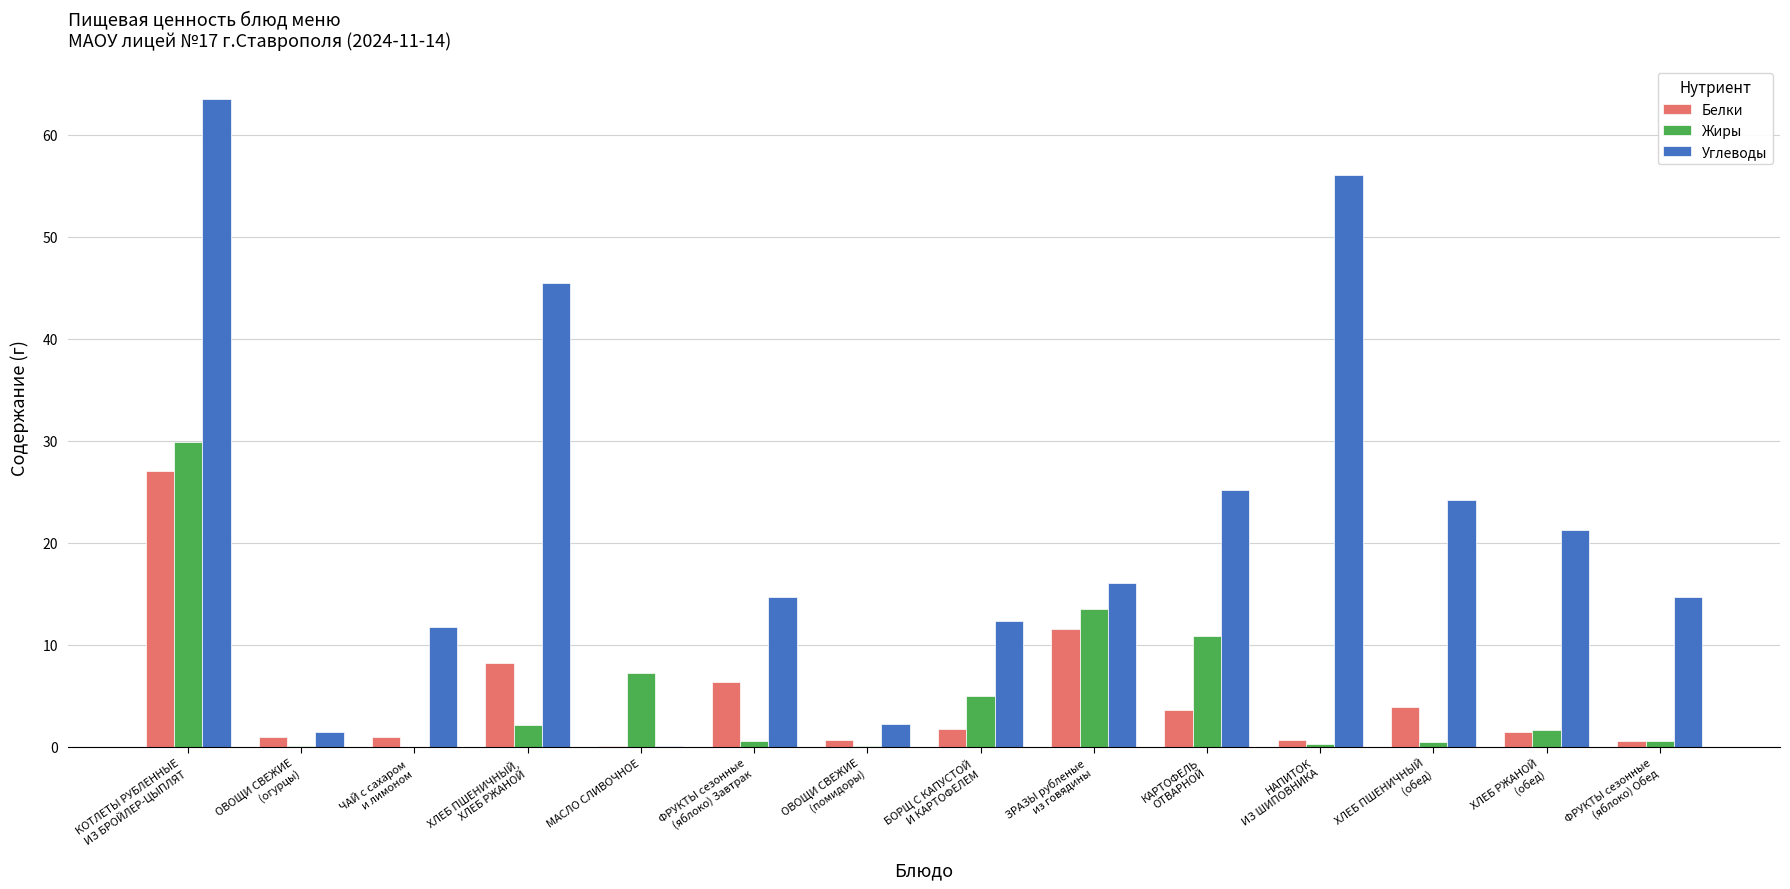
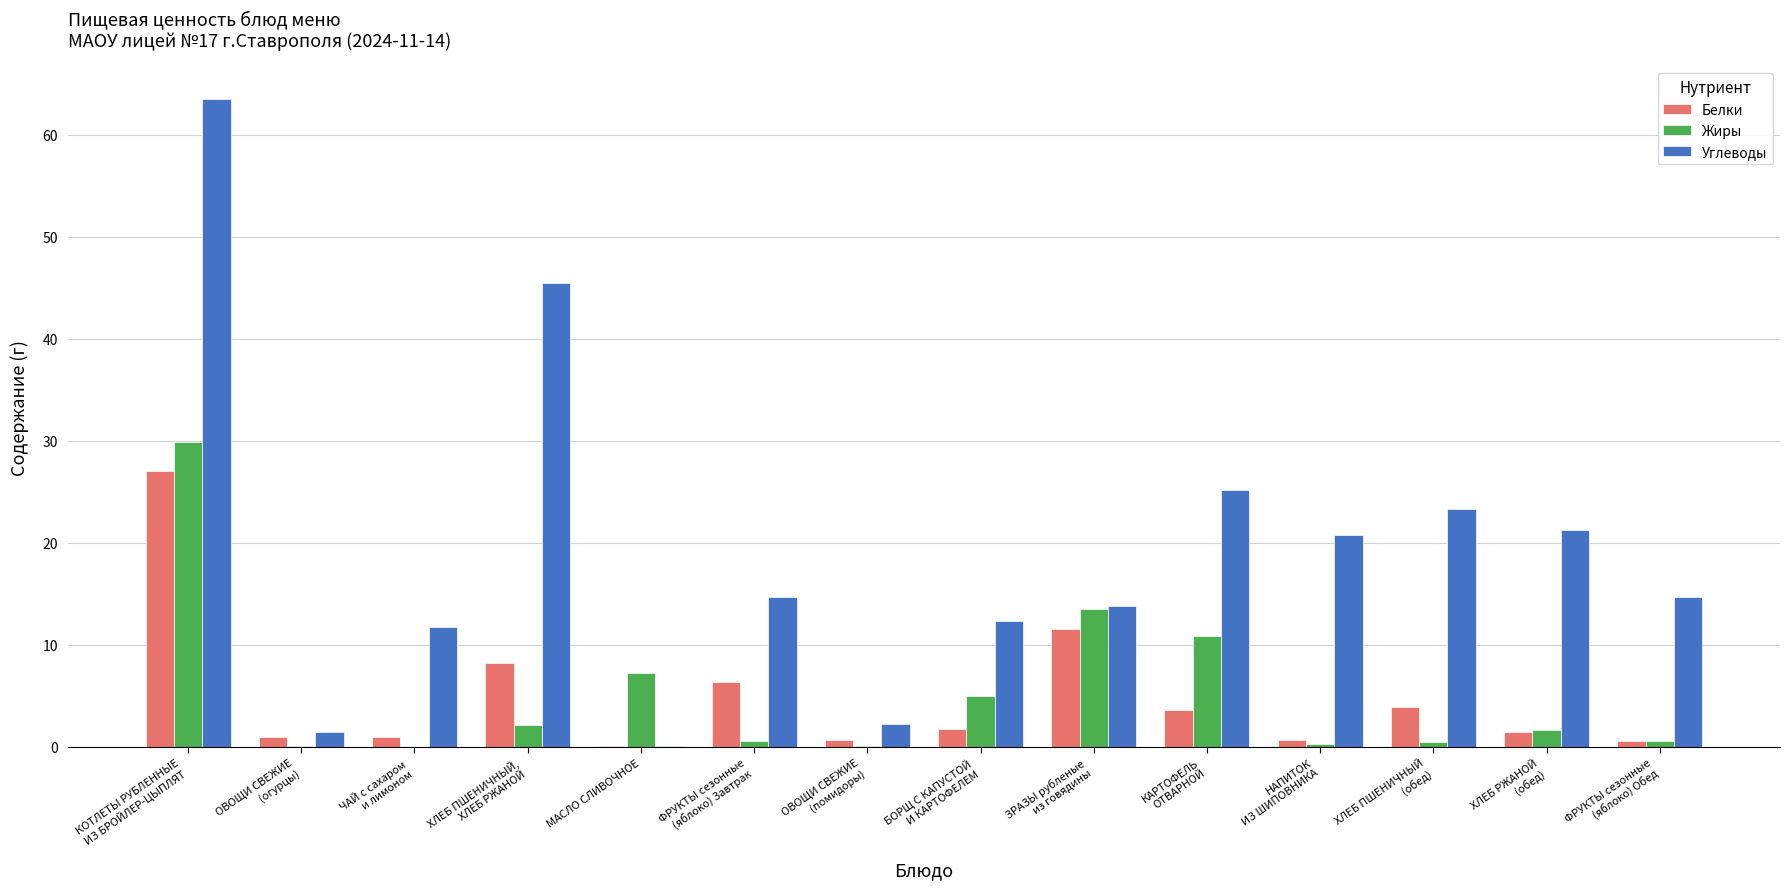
Углеводы, ЗРАЗЫ рубленые из говядины: 16.1 -> 13.8
Углеводы, НАПИТОК ИЗ ШИПОВНИКА: 56.0 -> 20.8
Углеводы, ХЛЕБ ПШЕНИЧНЫЙ (обед): 24.2 -> 23.3
